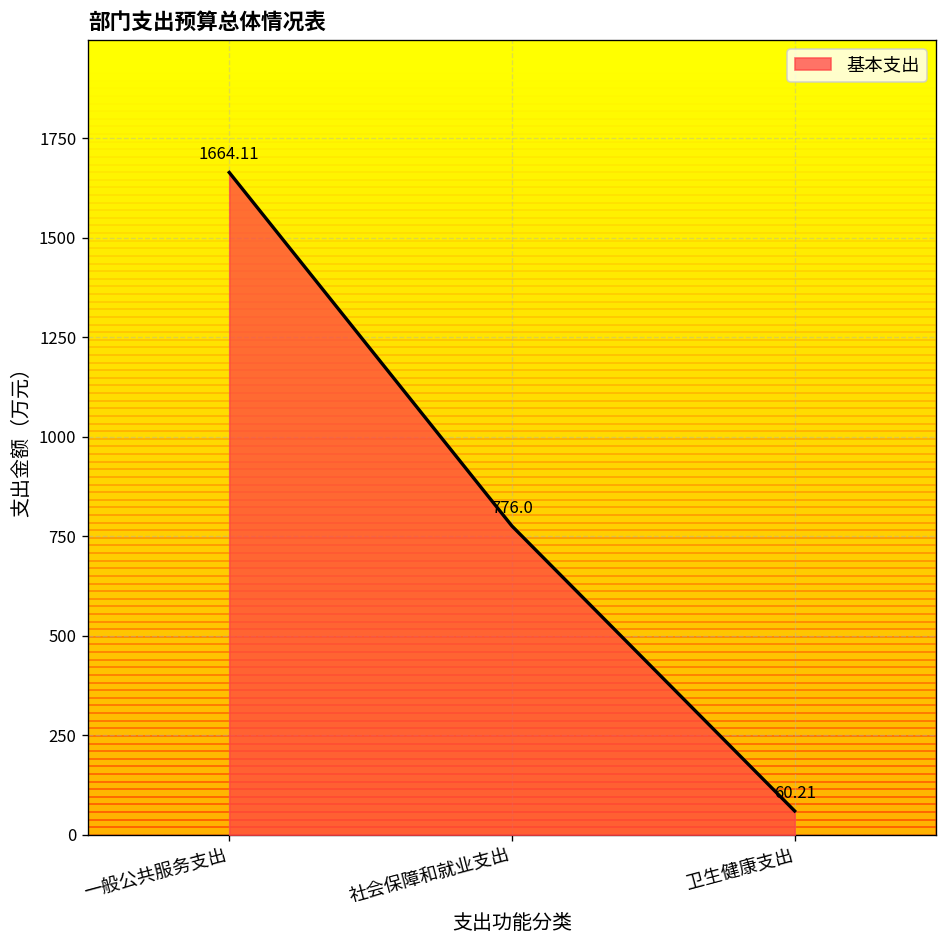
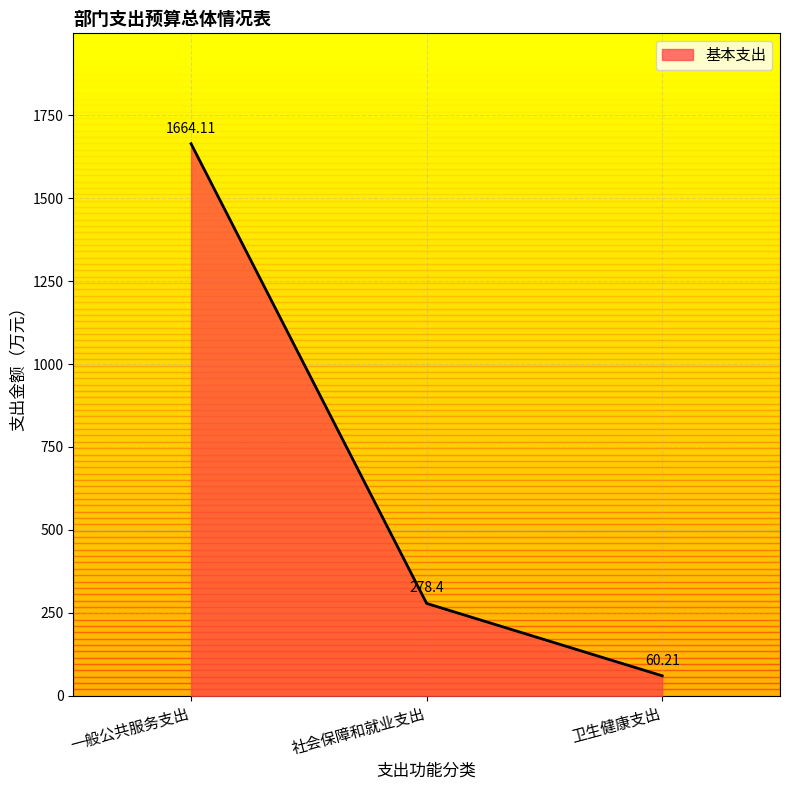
社会保障和就业支出: 776.0 -> 278.4
